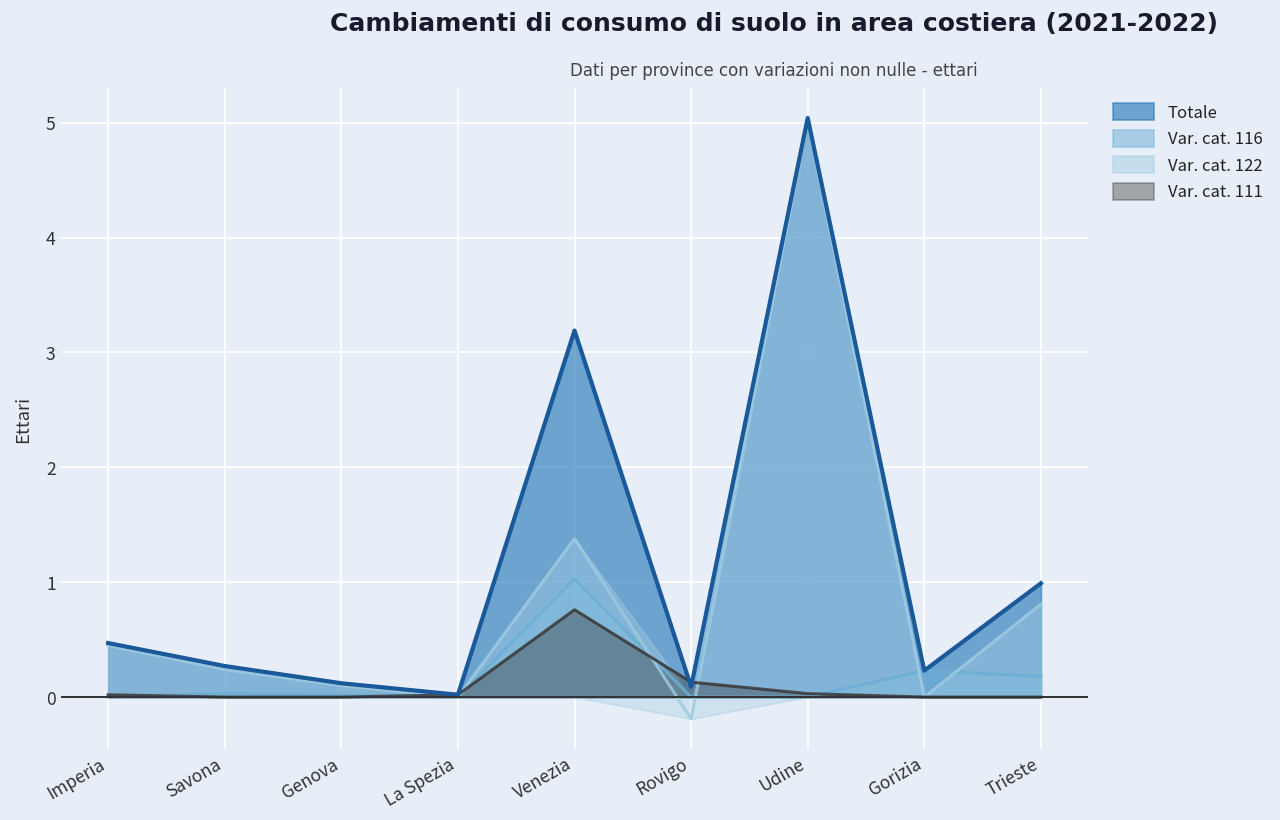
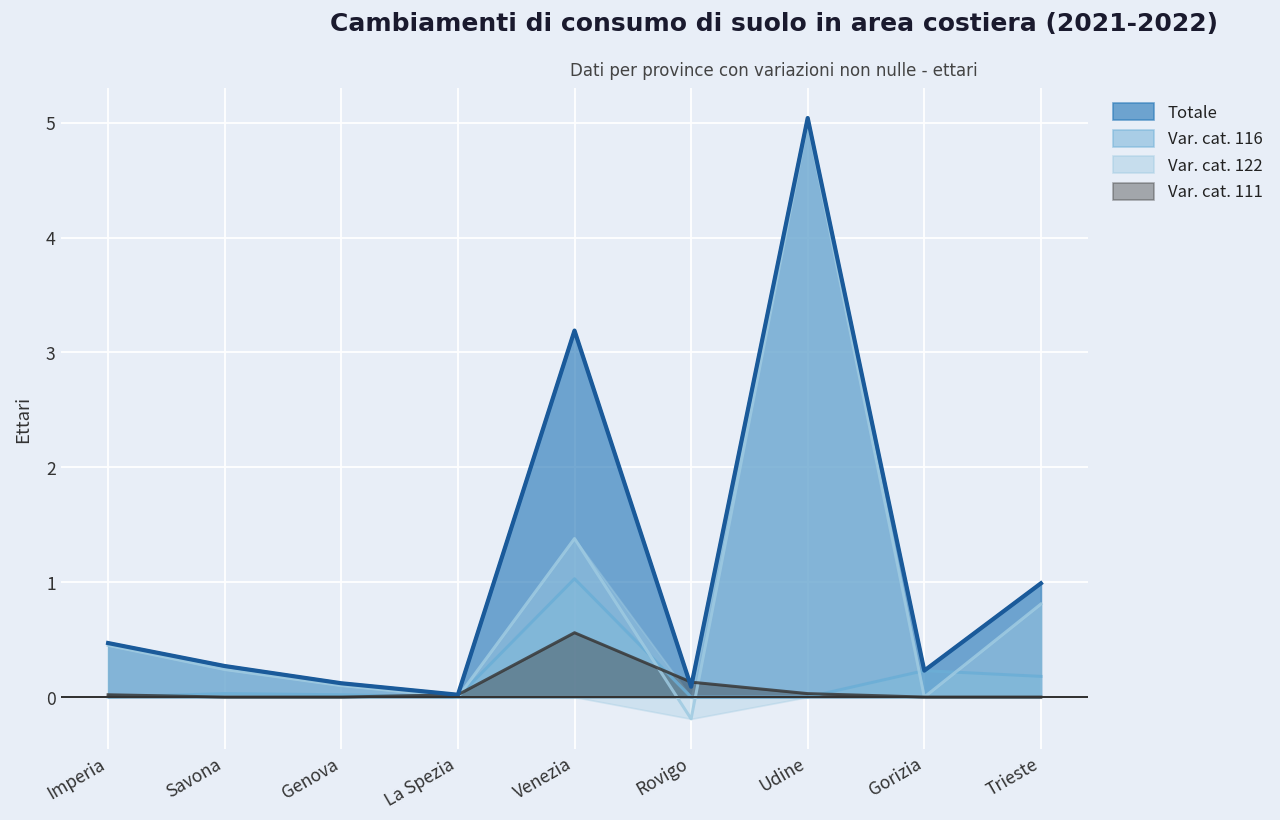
Var. cat. 111, Venezia: 0.8 -> 0.6
